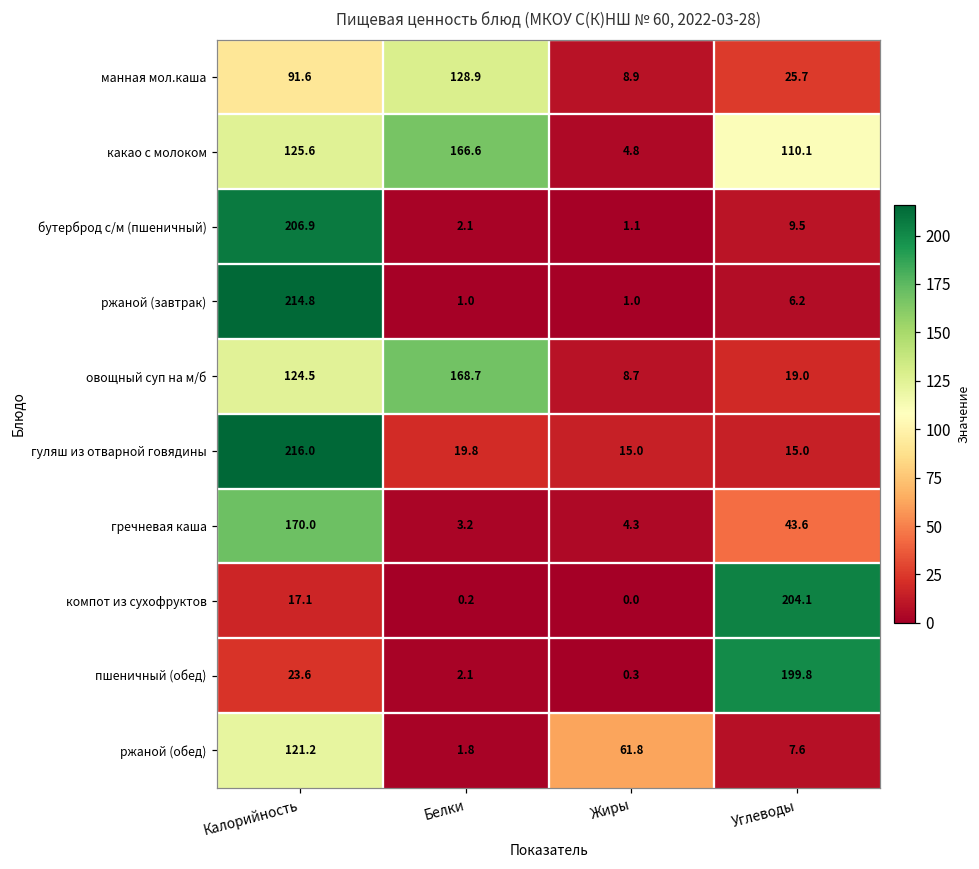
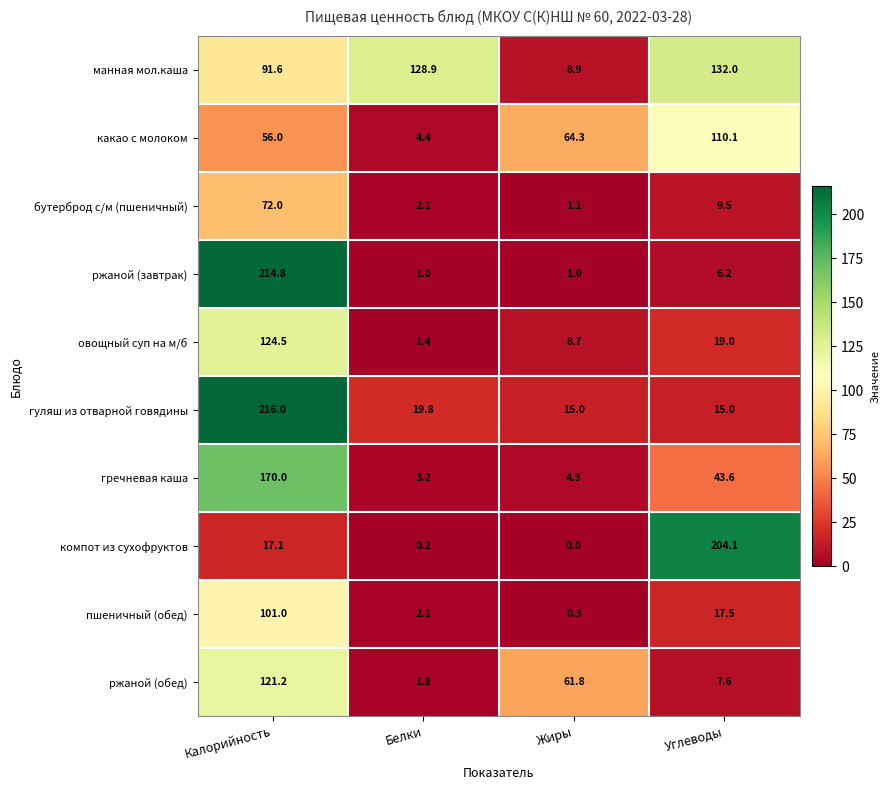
манная мол.каша, Углеводы: 25.7 -> 132.0
какао с молоком, Калорийность: 125.6 -> 56.0
какао с молоком, Белки: 166.6 -> 4.4
какао с молоком, Жиры: 4.8 -> 64.3
бутерброд с/м (пшеничный), Калорийность: 206.9 -> 72.0
овощный суп на м/б, Белки: 168.7 -> 1.4
пшеничный (обед), Калорийность: 23.6 -> 101.0
пшеничный (обед), Углеводы: 199.8 -> 17.5
